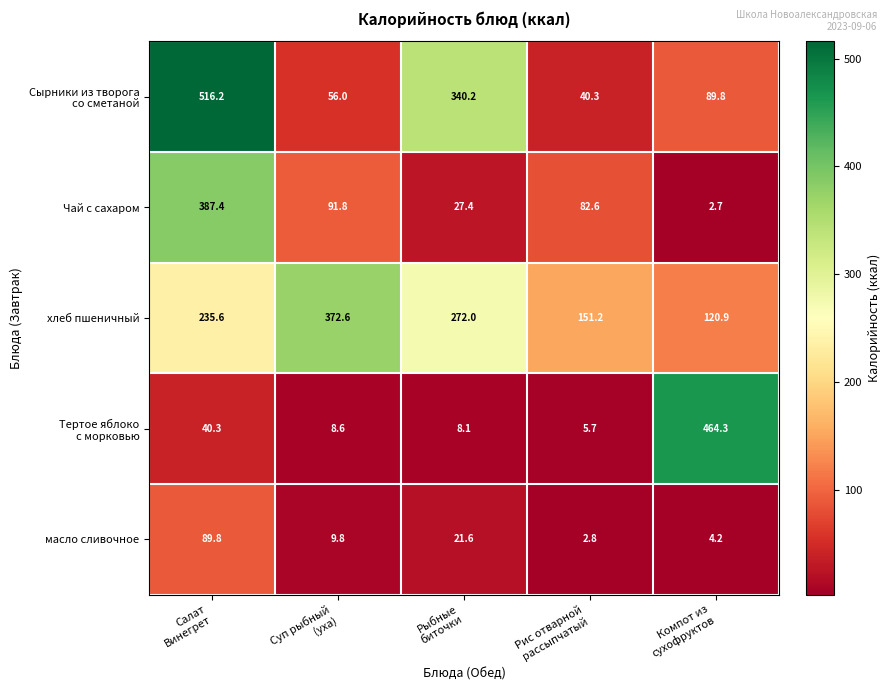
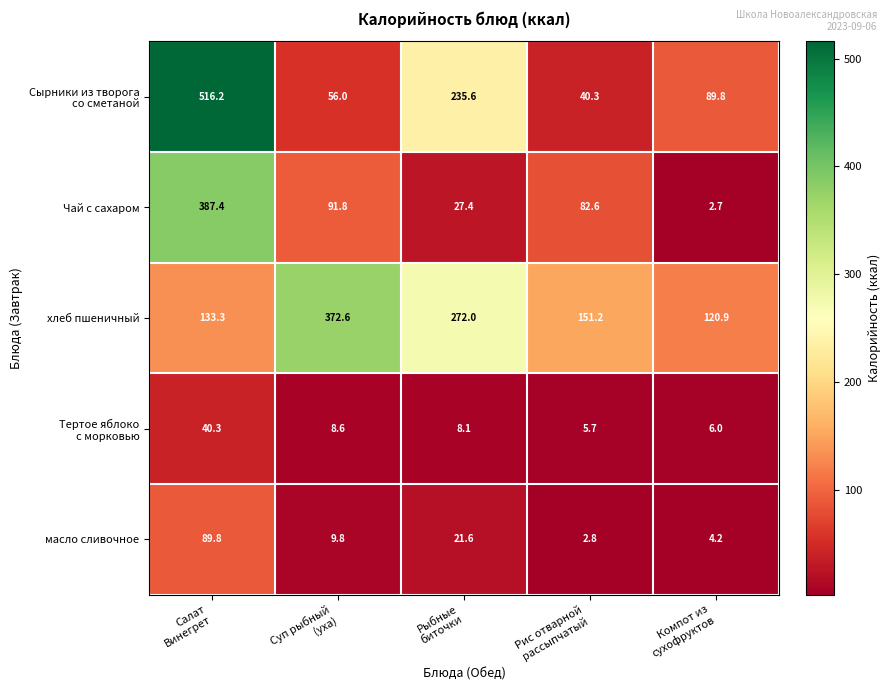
Сырники из творога со сметаной, Рыбные биточки: 340.2 -> 235.6
хлеб пшеничный, Салат Винегрет: 235.6 -> 133.3
Тертое яблоко с морковью, Компот из сухофруктов: 464.3 -> 6.0
